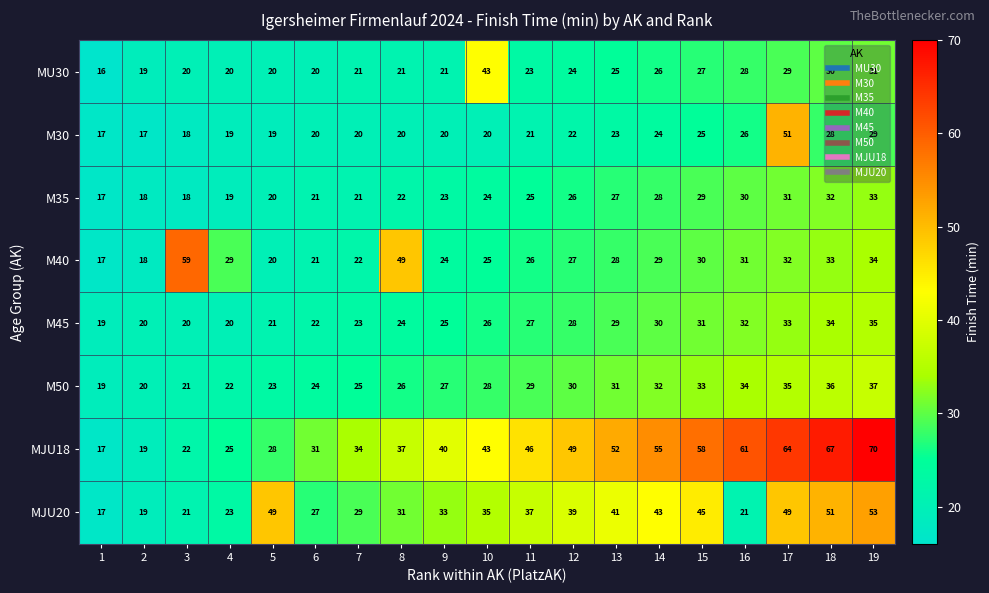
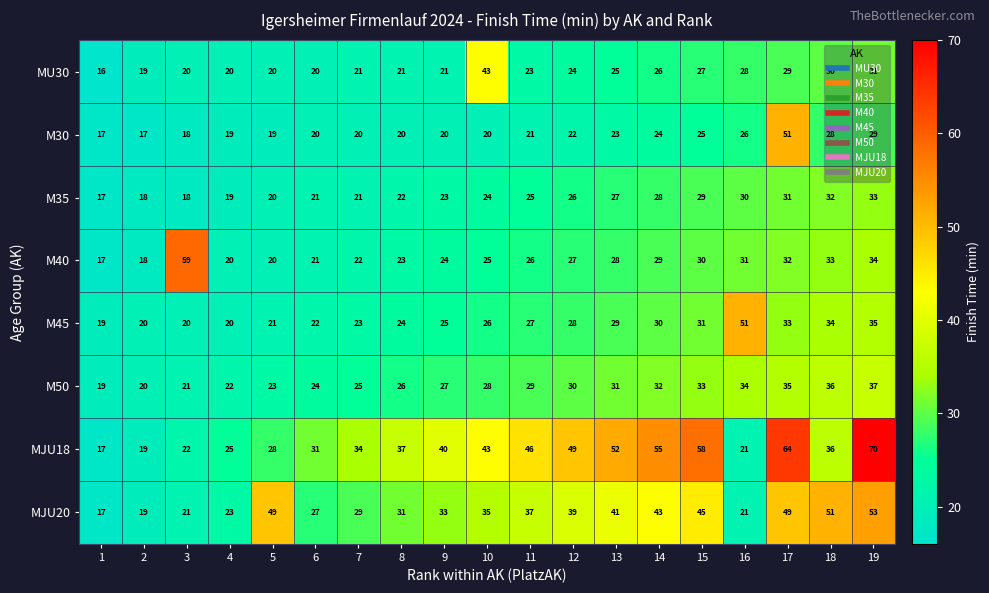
M40, 4: 29 -> 20
M40, 8: 49 -> 23
M45, 16: 32 -> 51
MJU18, 16: 61 -> 21
MJU18, 18: 67 -> 36
